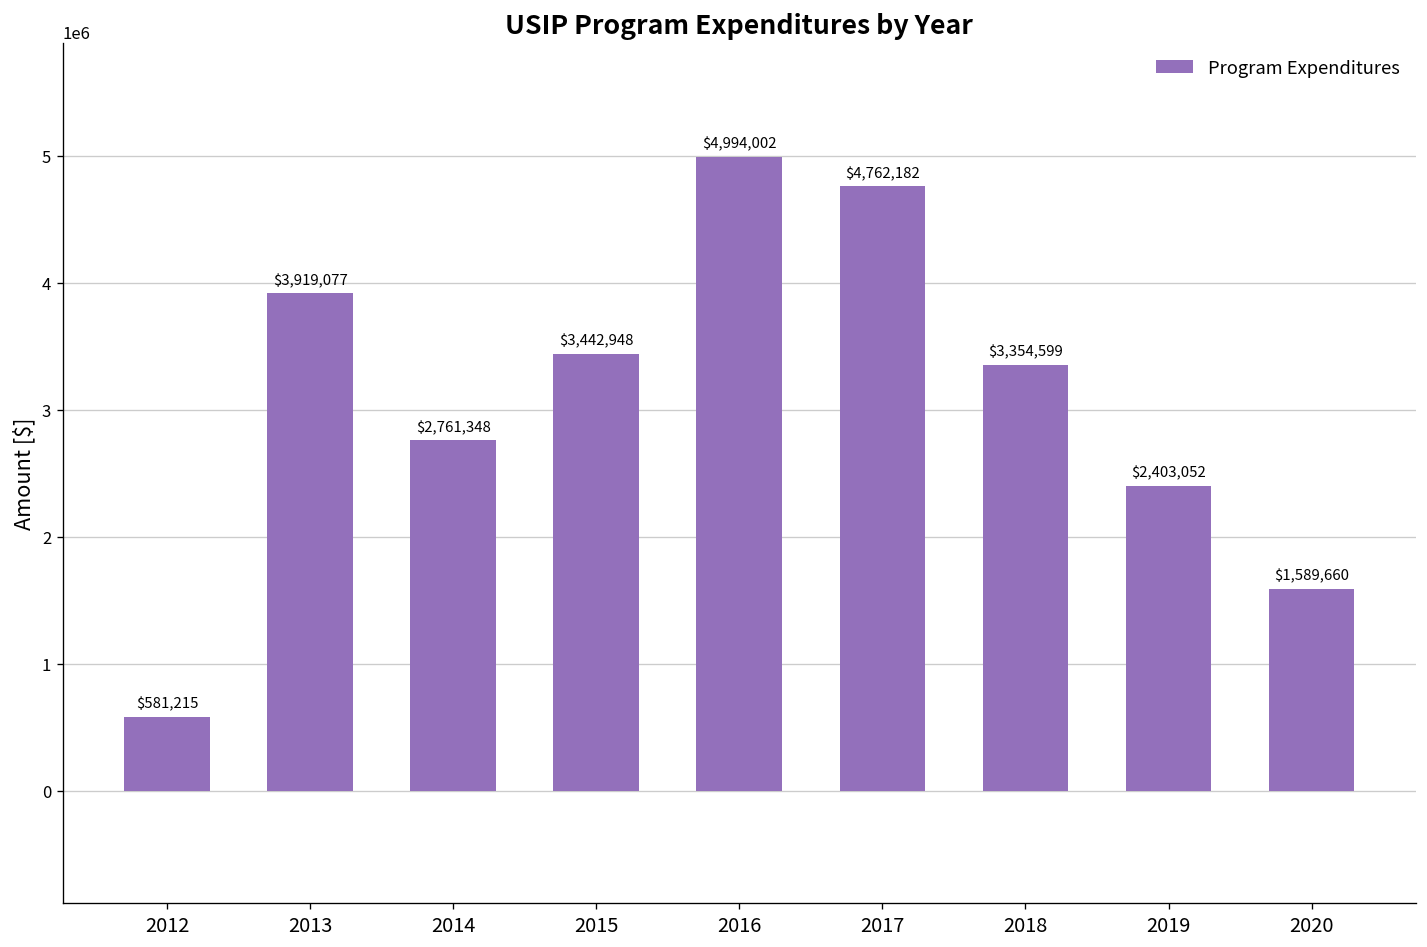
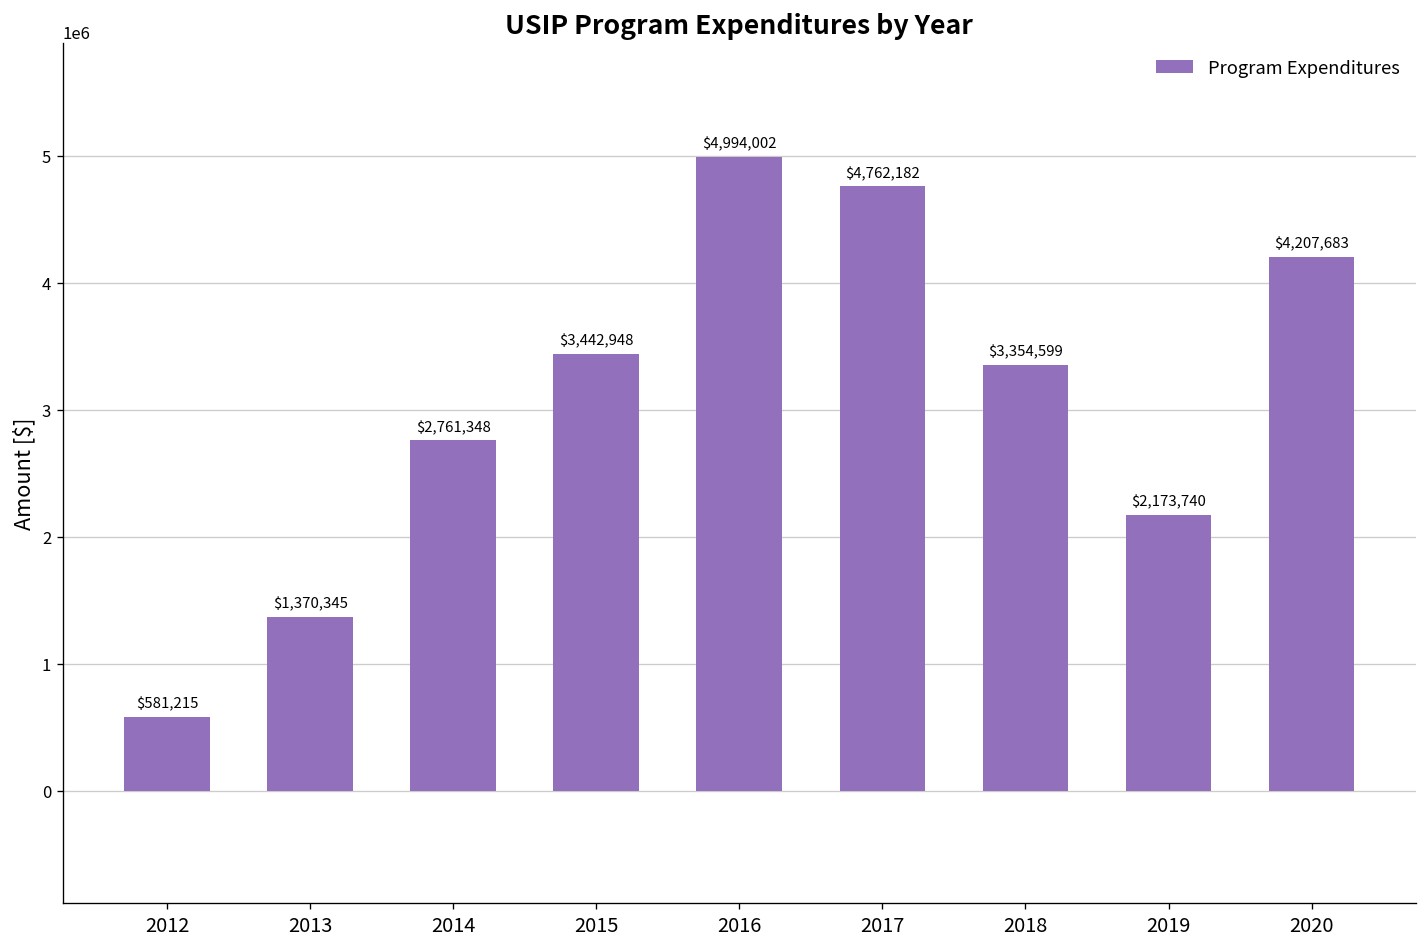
2013: $3,919,077 -> $1,370,345
2019: $2,403,052 -> $2,173,740
2020: $1,589,660 -> $4,207,683
